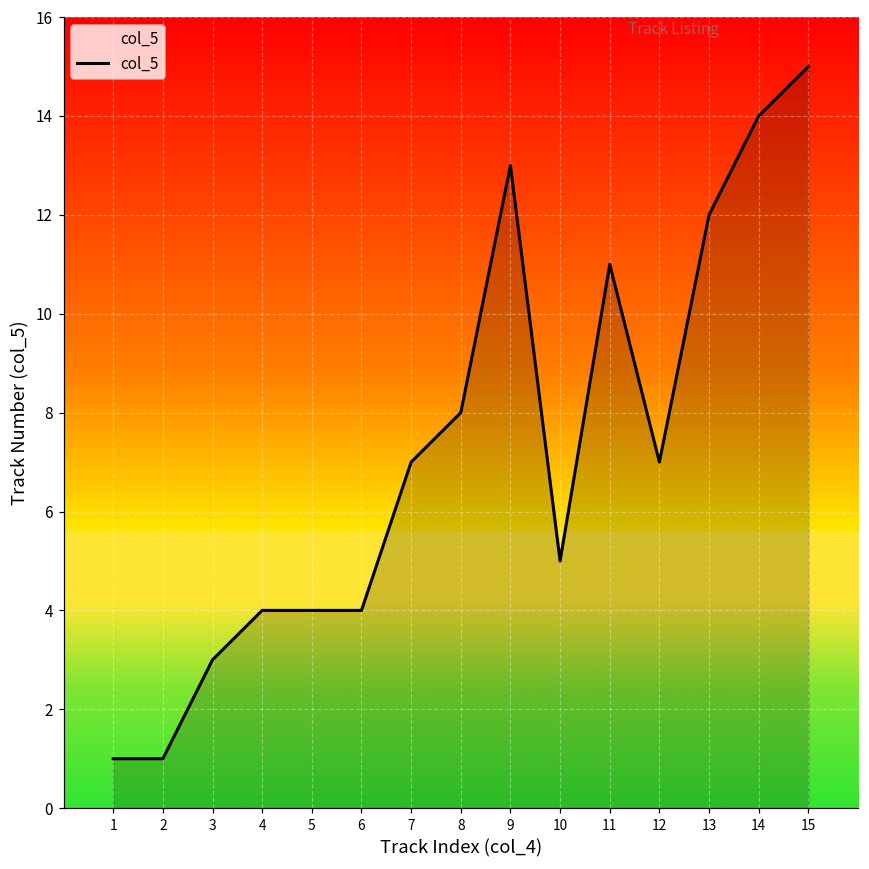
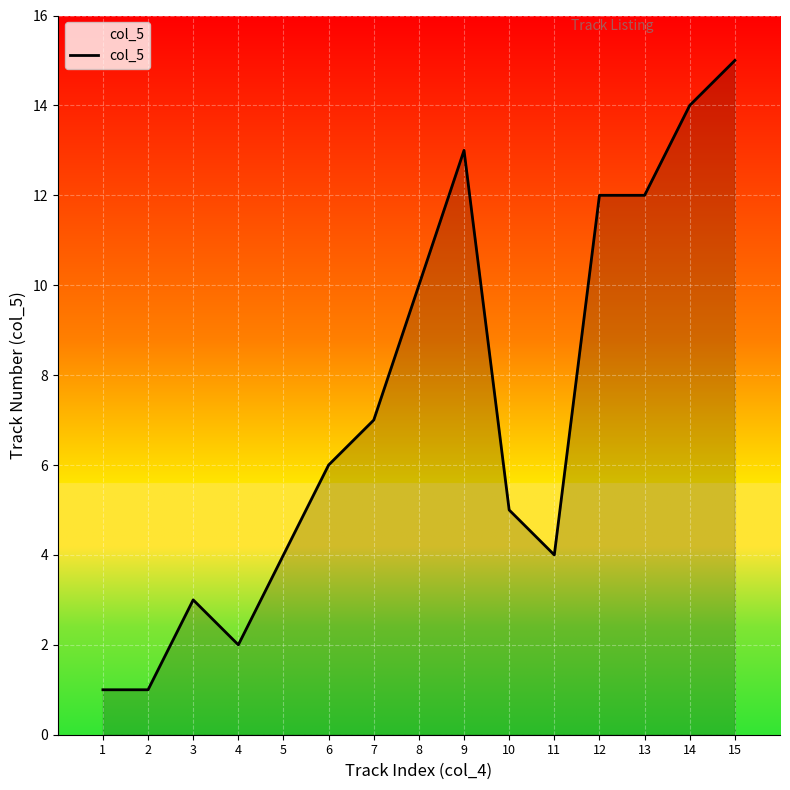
4: 4 -> 2
6: 4 -> 6
8: 8 -> 10
11: 11 -> 4
12: 7 -> 12
